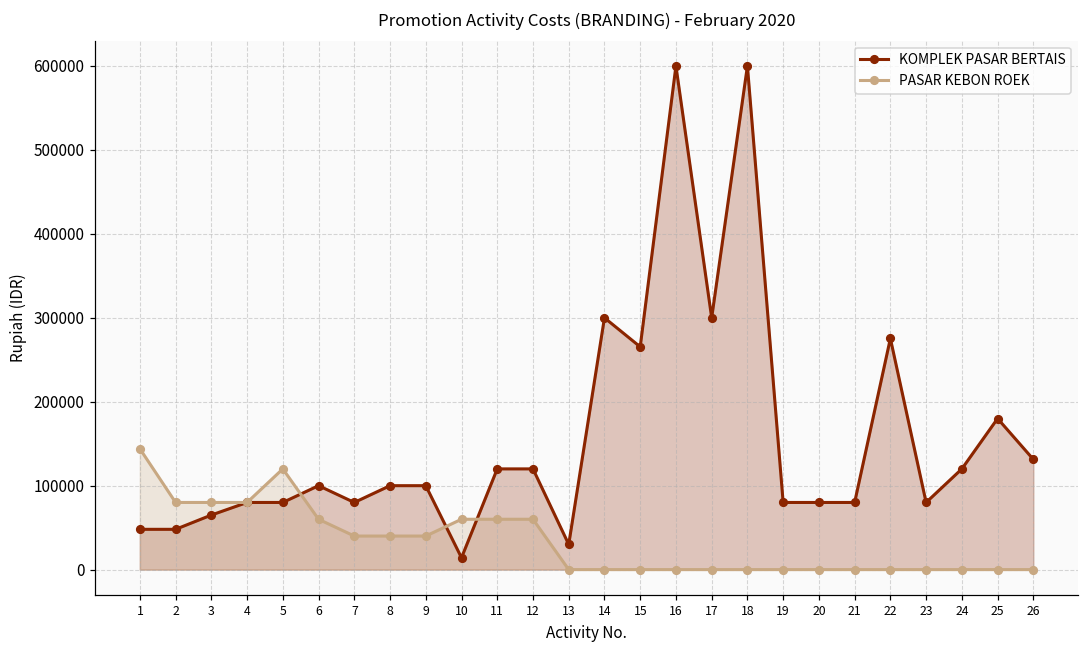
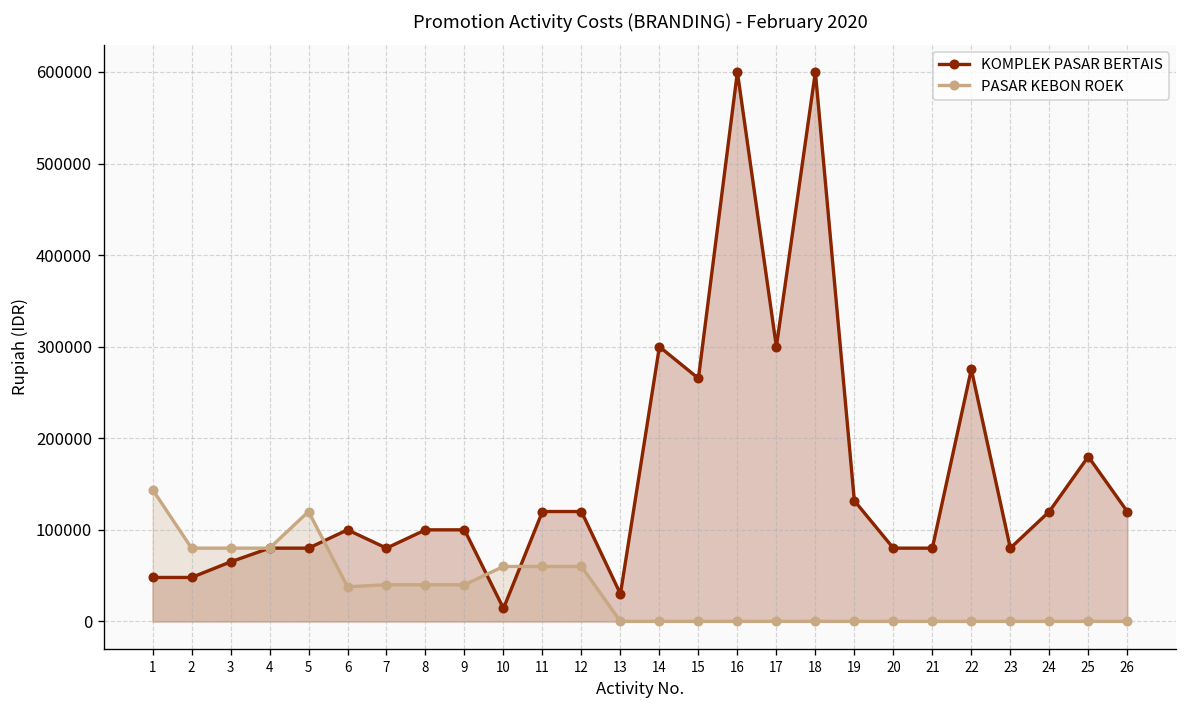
PASAR KEBON ROEK, 6: 60000 -> 40000
KOMPLEK PASAR BERTAIS, 19: 80000 -> 130000
KOMPLEK PASAR BERTAIS, 26: 130000 -> 120000
